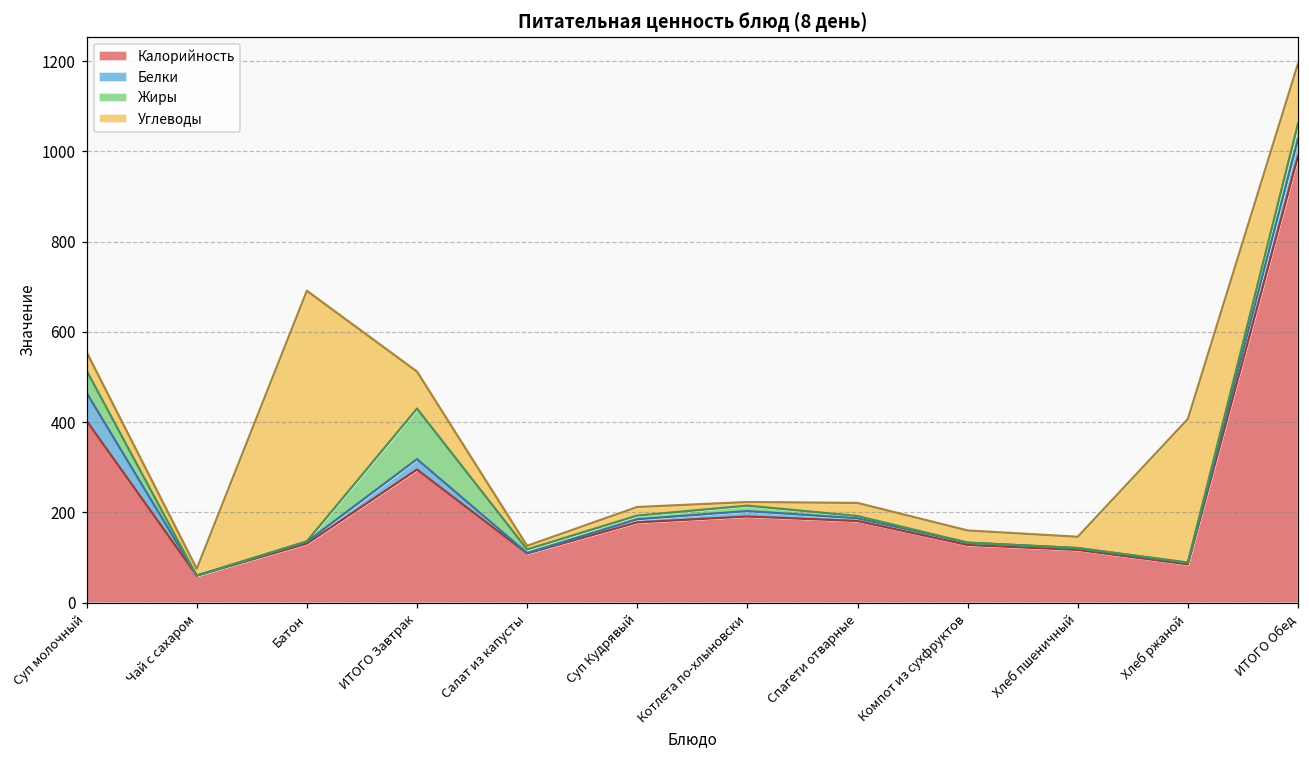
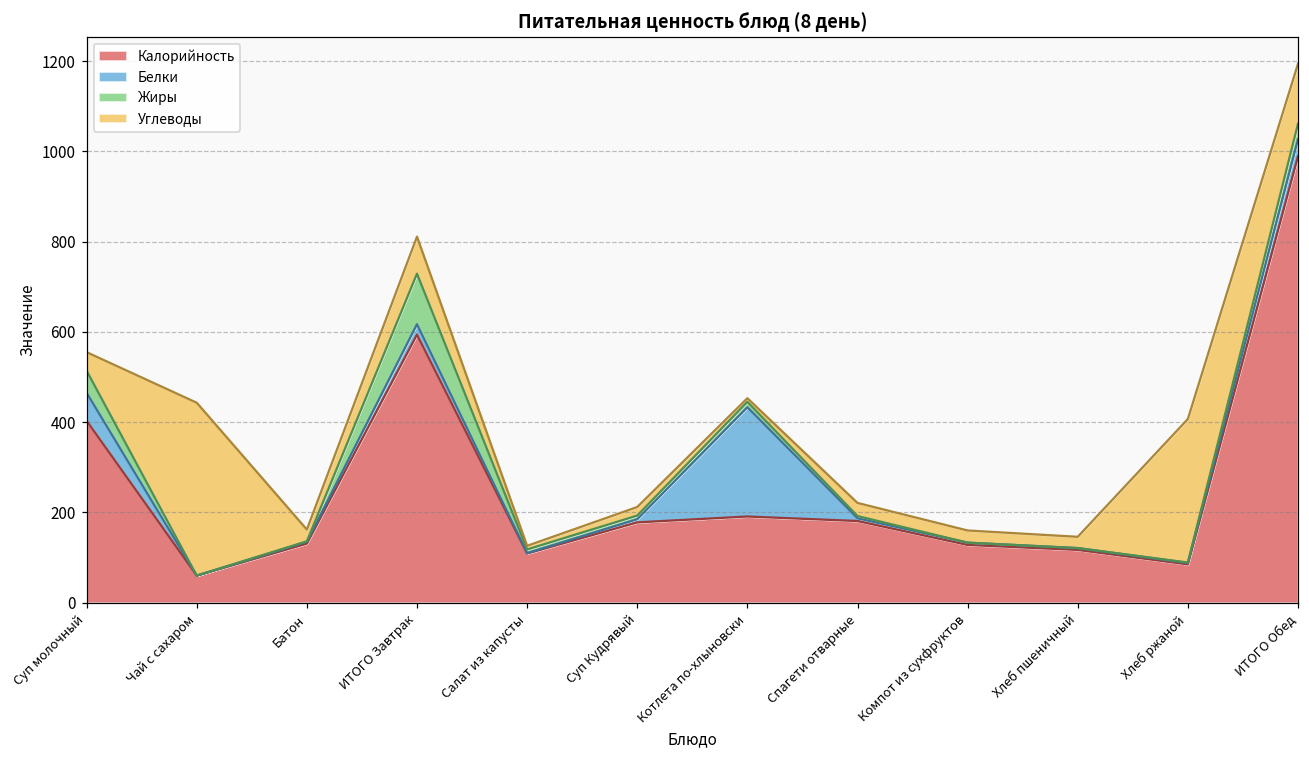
Углеводы, Чай с сахаром: 20 -> 380
Углеводы, Батон: 560 -> 30
Калорийность, ИТОГО Завтрак: 300 -> 590
Белки, Котлета по-хлыновски: 10 -> 240
